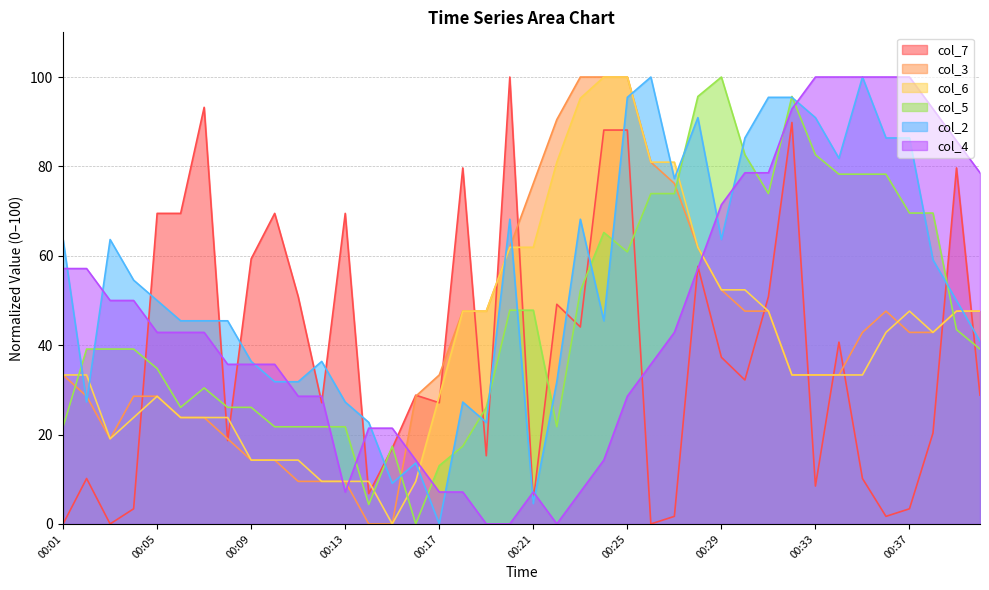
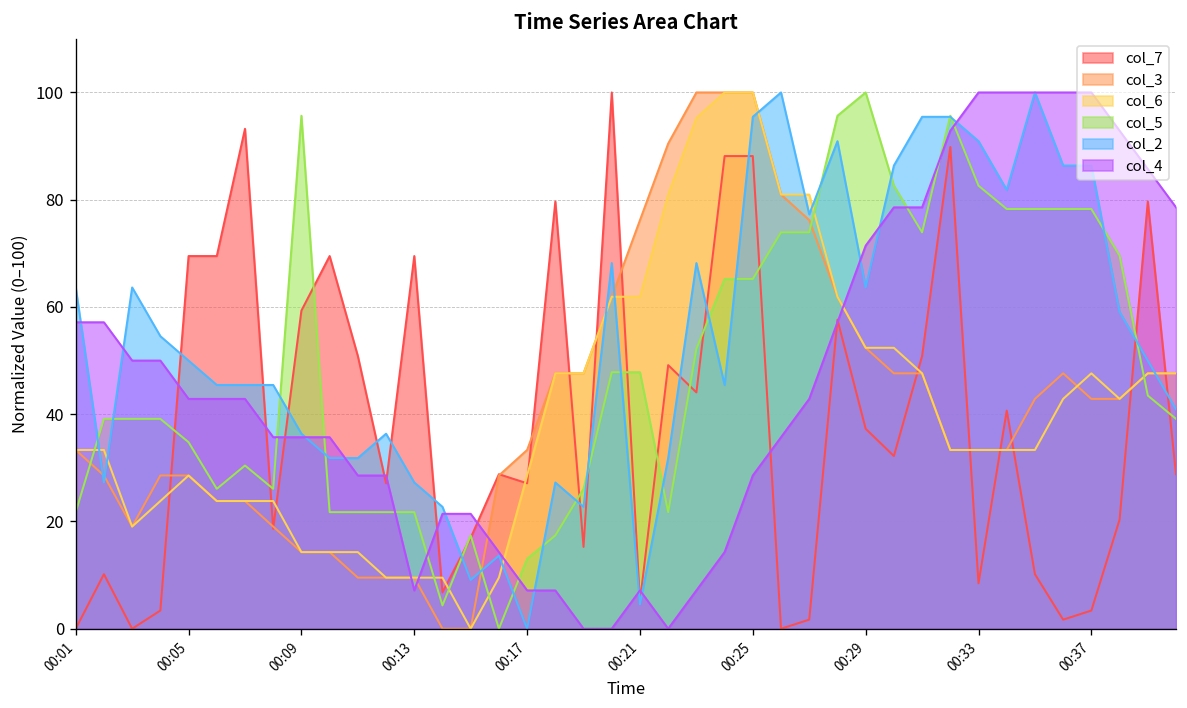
col_5, 00:09: 26 -> 96
col_5, 00:25: 61 -> 65
col_5, 00:37: 70 -> 78
